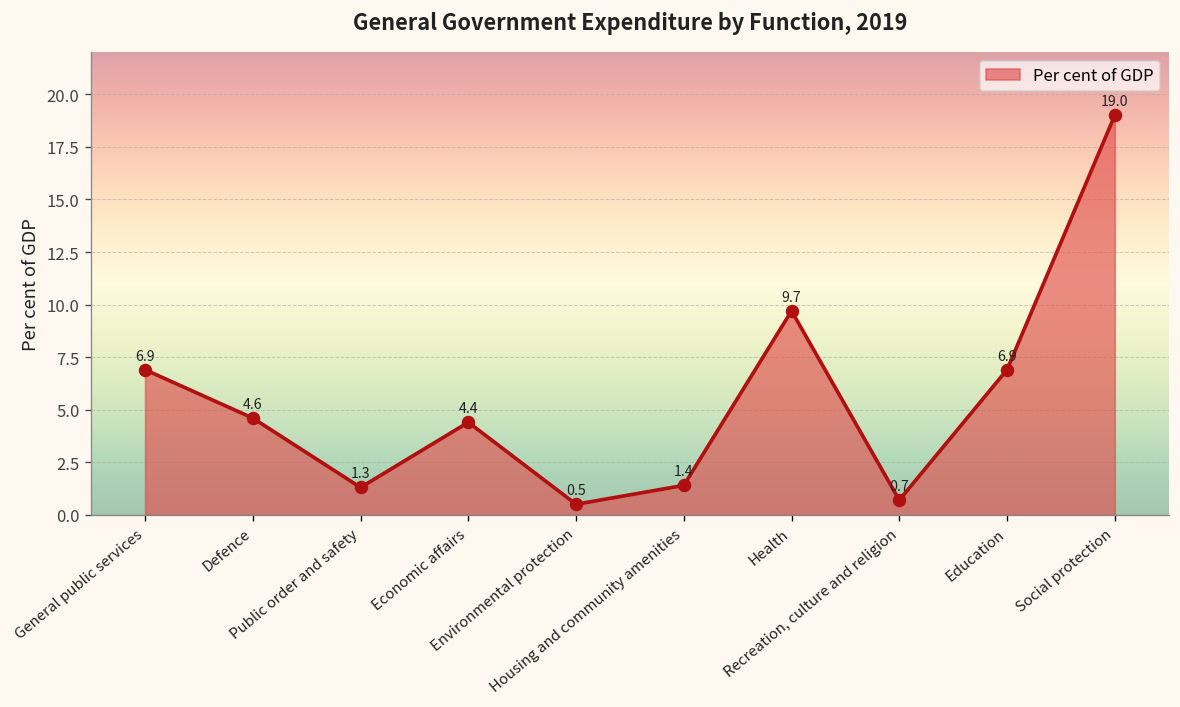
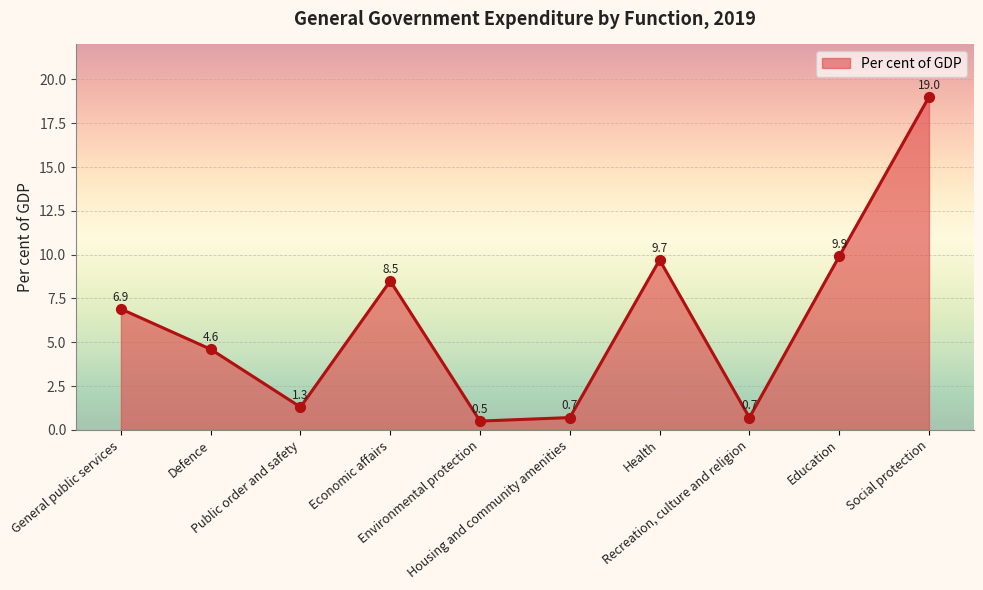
Economic affairs: 4.4 -> 8.5
Housing and community amenities: 1.4 -> 0.7
Education: 6.9 -> 9.9
